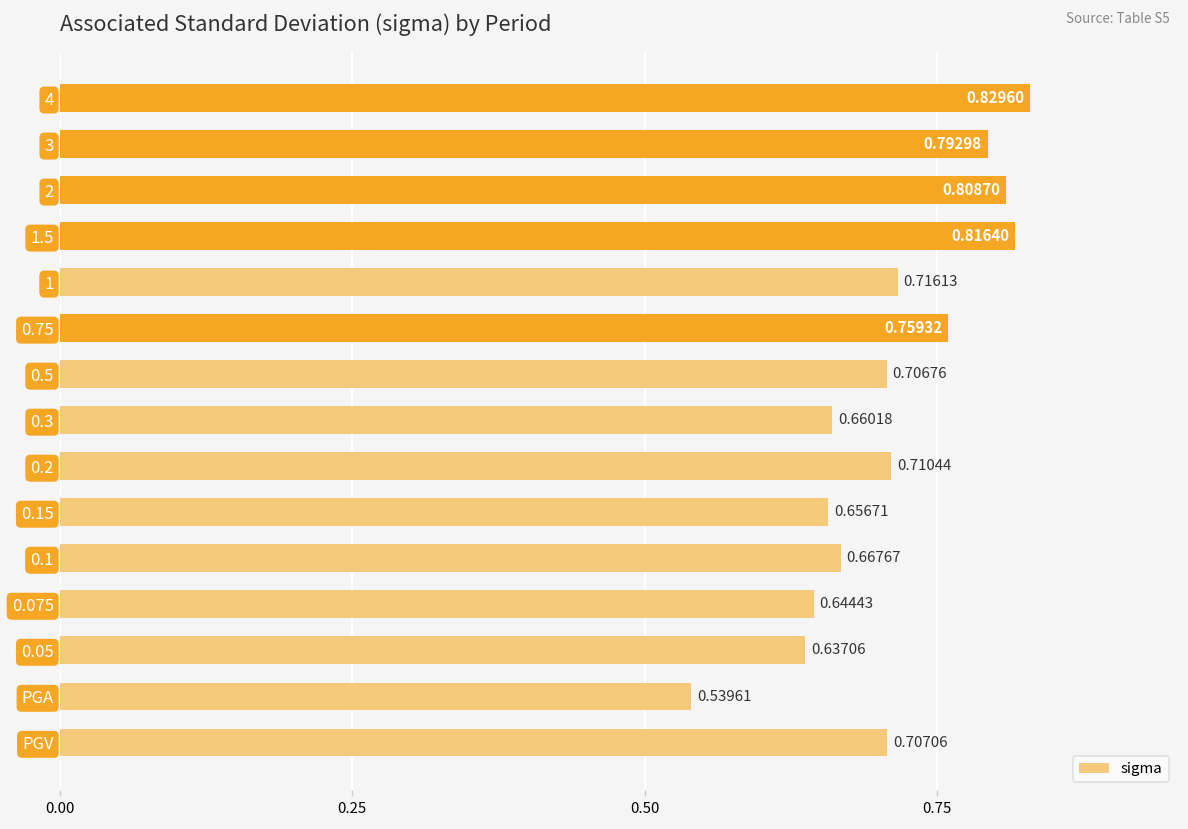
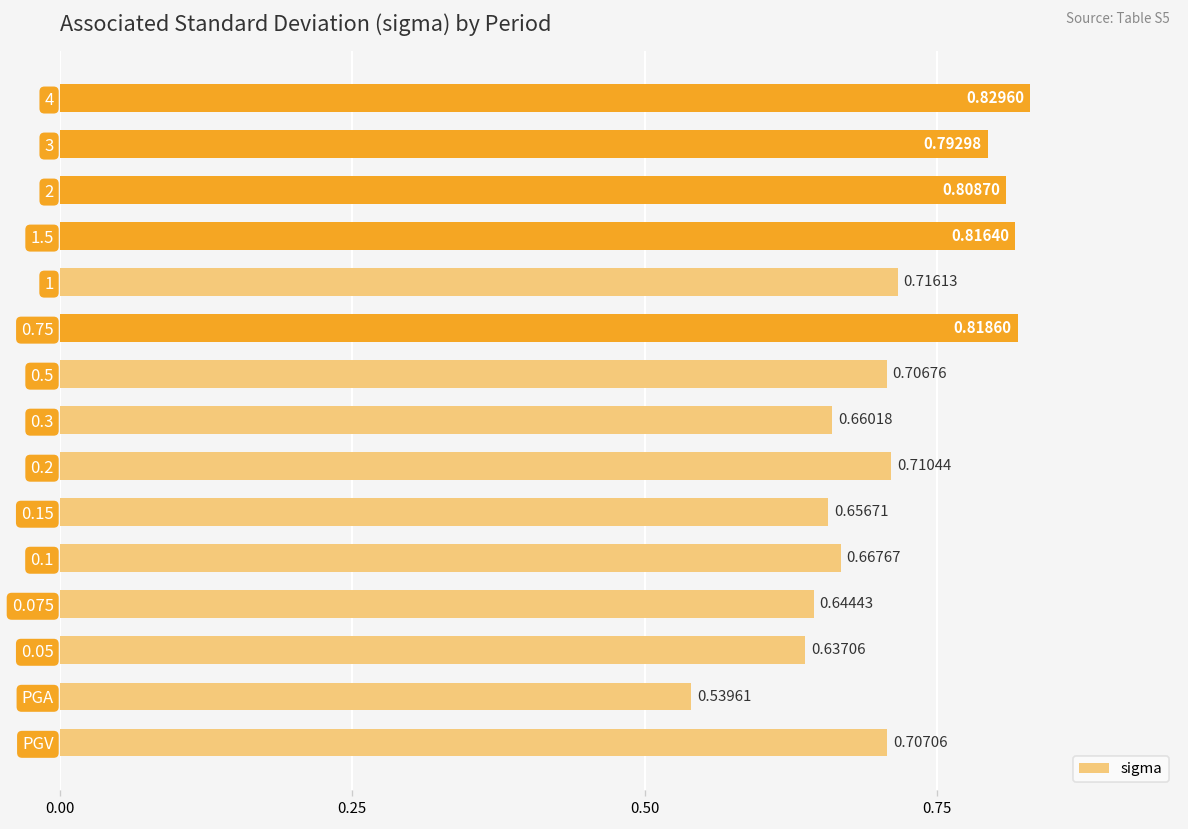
0.75: 0.75932 -> 0.81860
